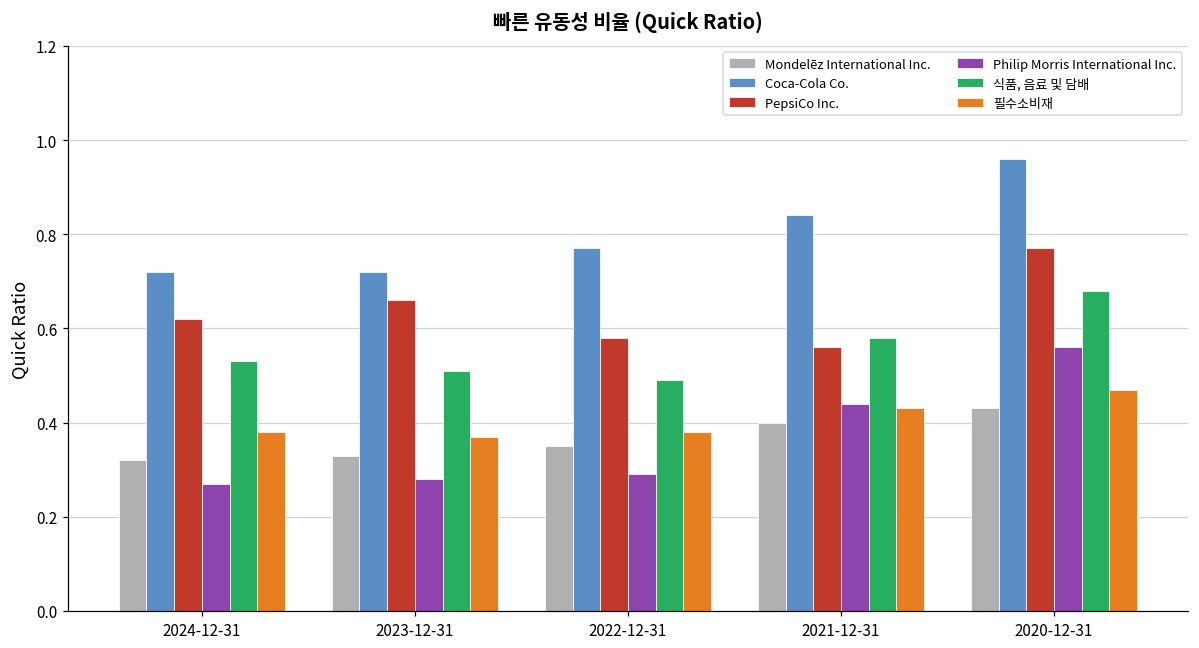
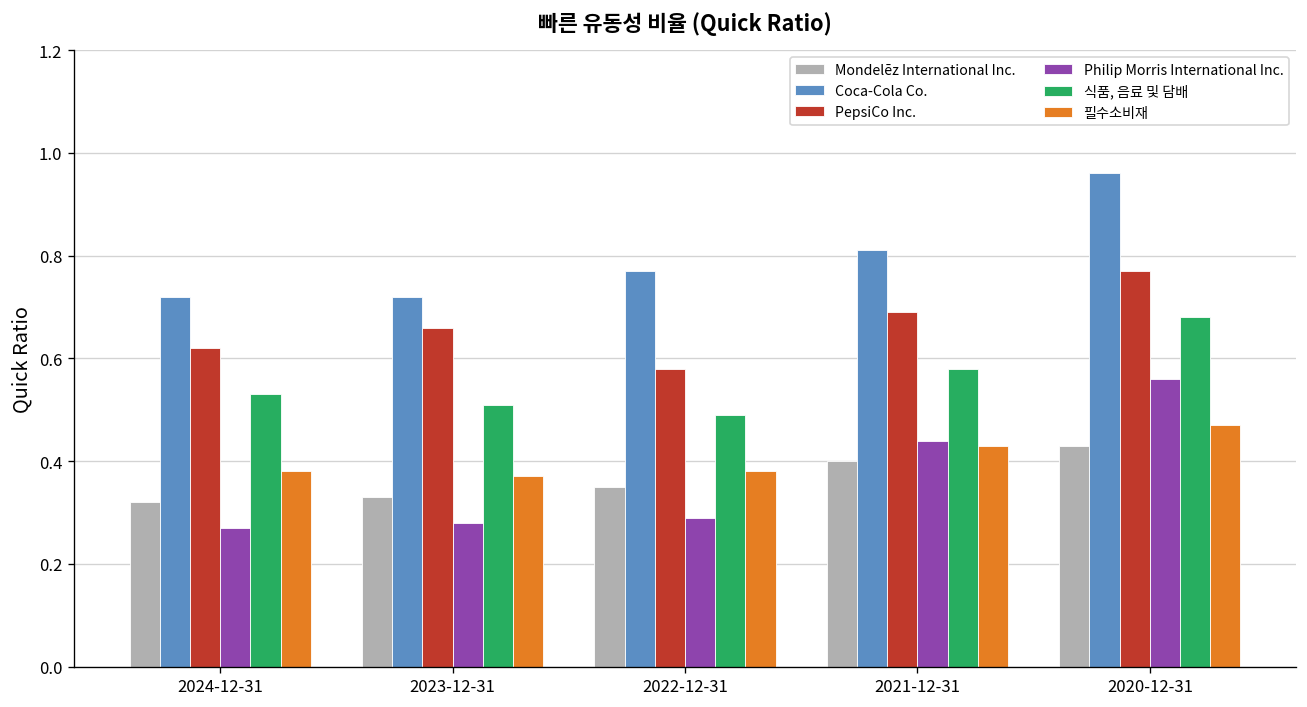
Coca-Cola Co., 2021-12-31: 0.84 -> 0.81
PepsiCo Inc., 2021-12-31: 0.56 -> 0.69
